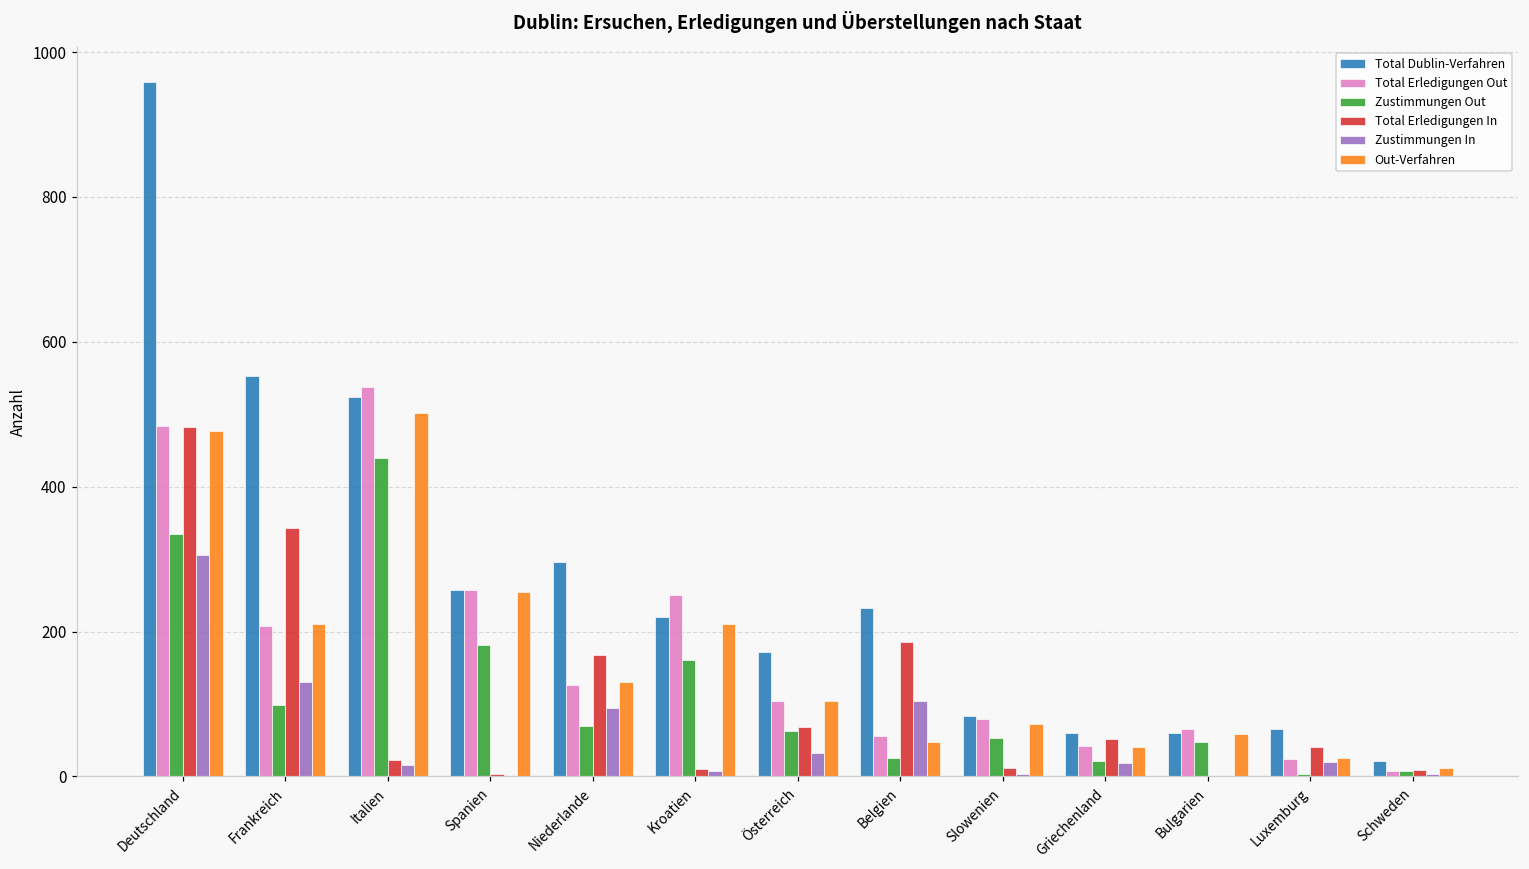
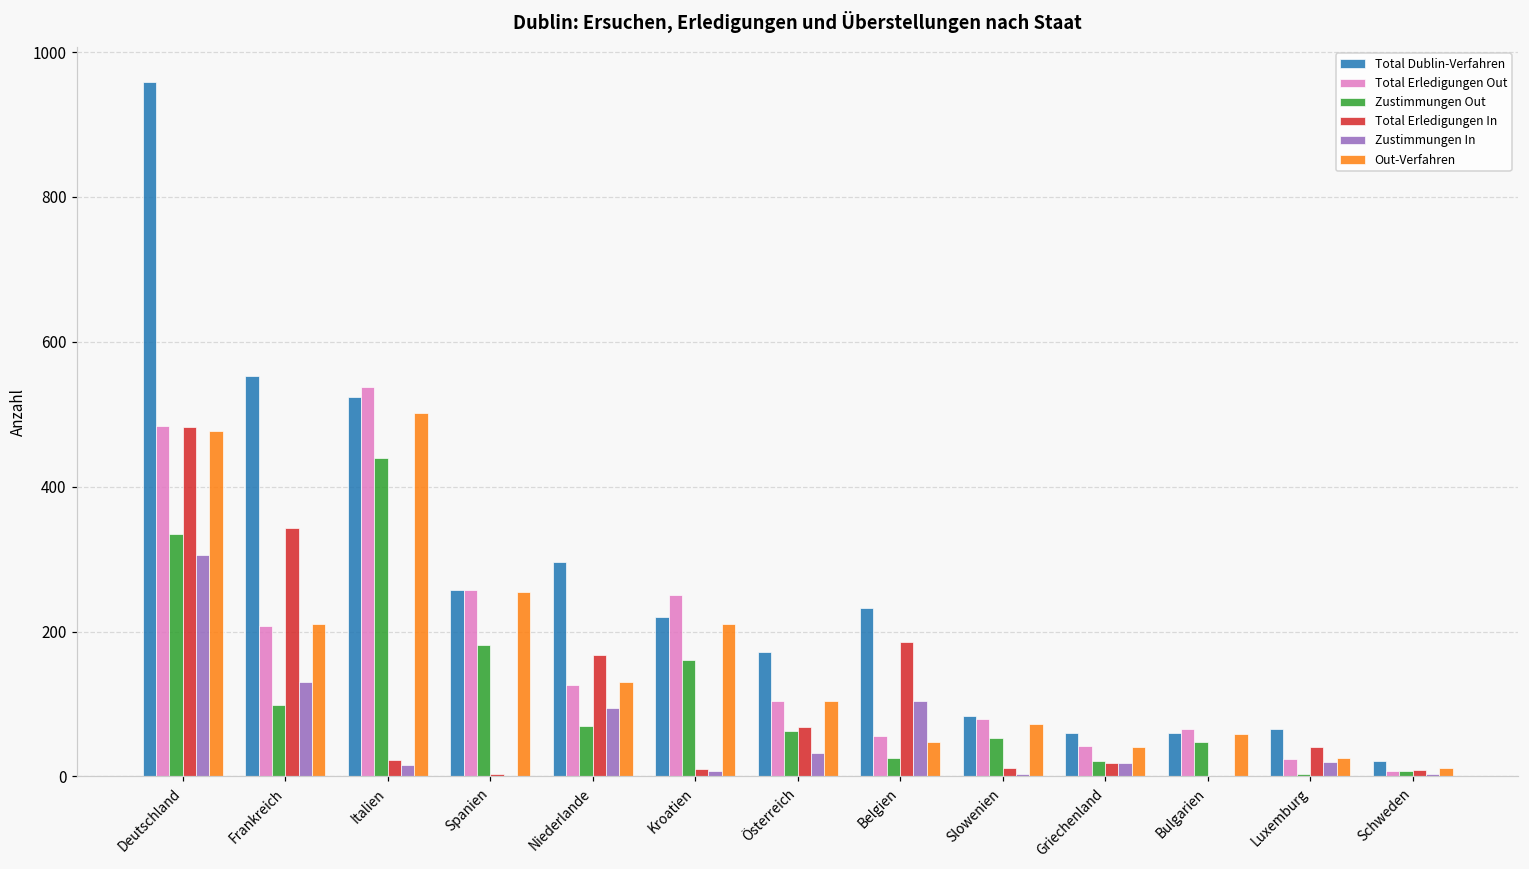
Total Erledigungen In, Griechenland: 50 -> 20
